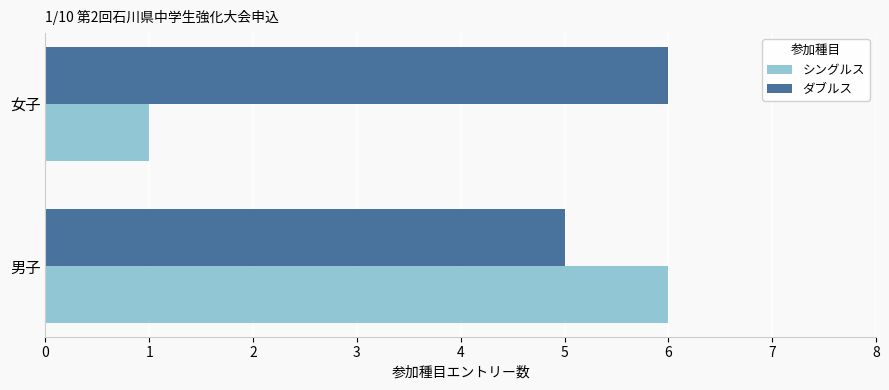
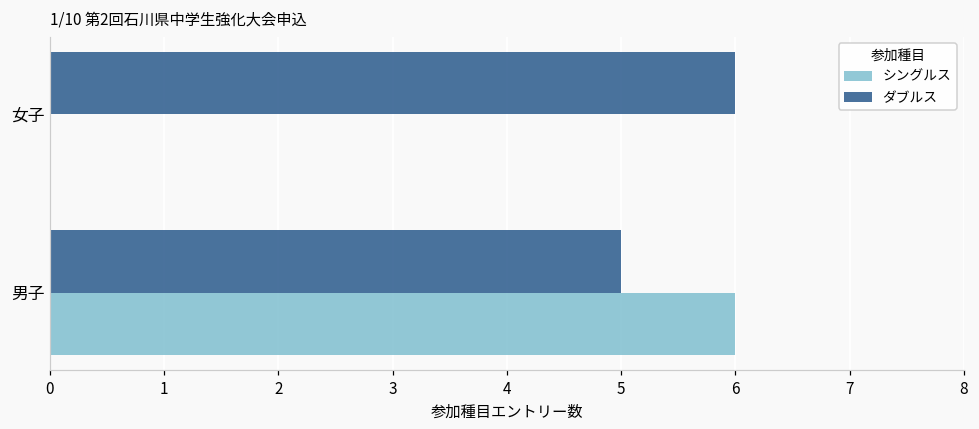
シングルス, 女子: 1 -> 0
